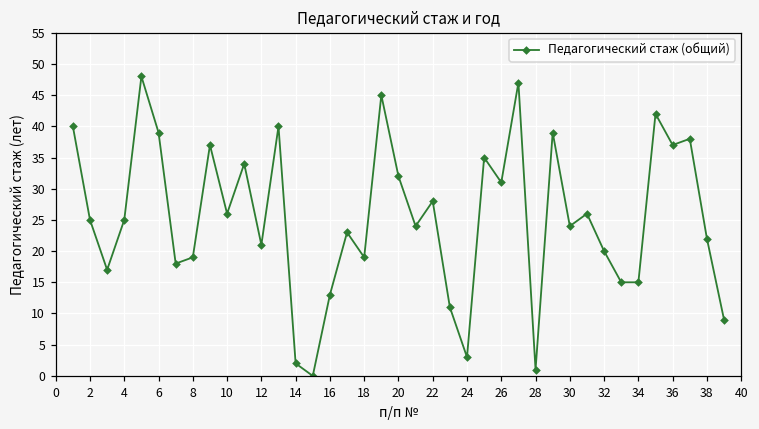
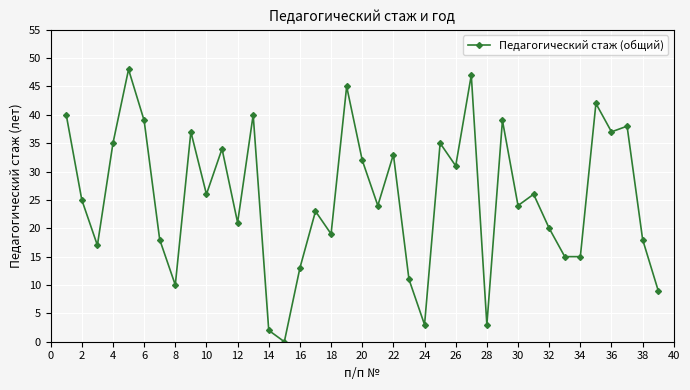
4: 25 -> 35
8: 19 -> 10
22: 28 -> 33
28: 1 -> 3
38: 22 -> 18
